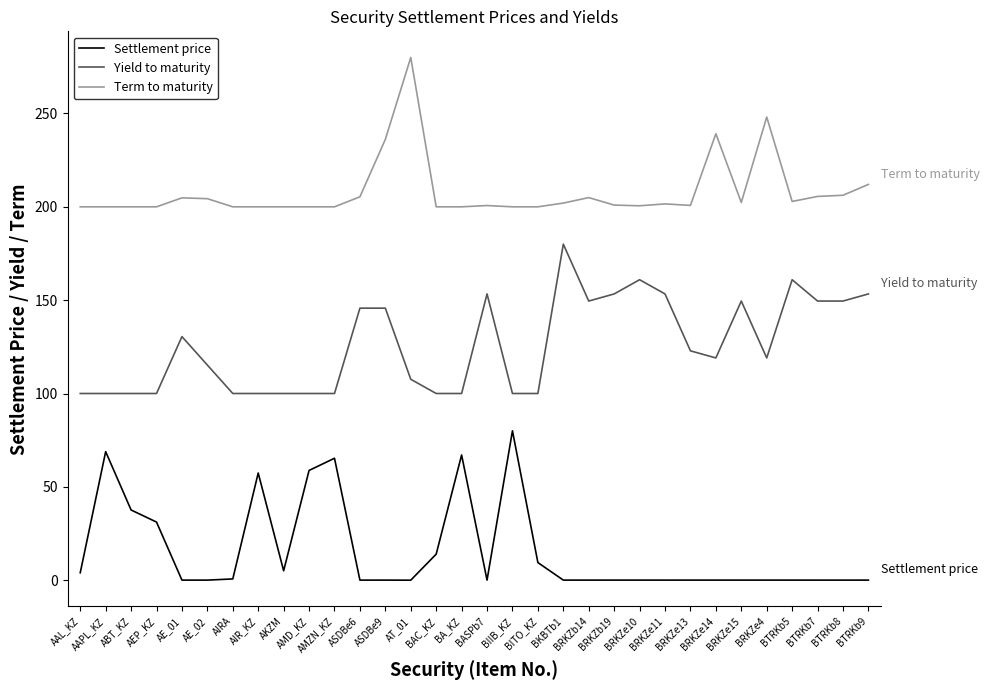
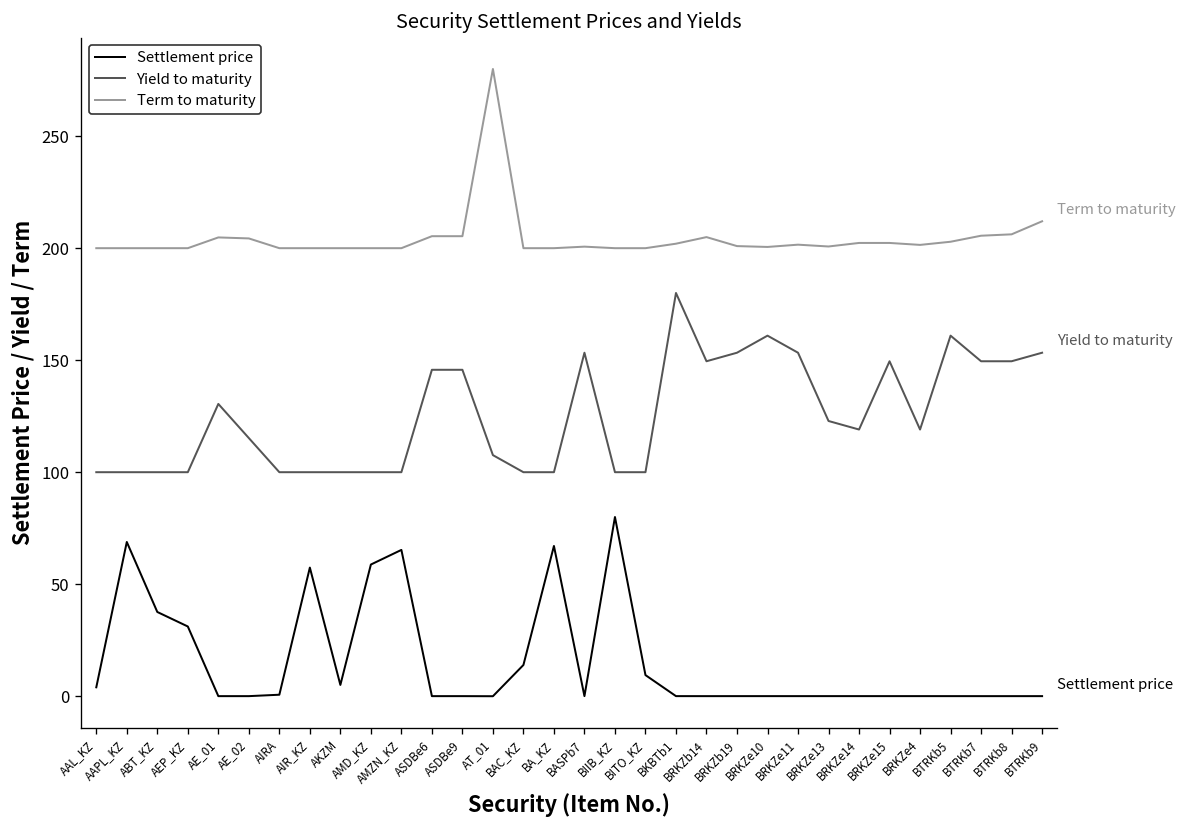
Term to maturity, ASDBe9: 236 -> 205
Term to maturity, BRKZe14: 239 -> 202
Term to maturity, BRKZe4: 248 -> 201
